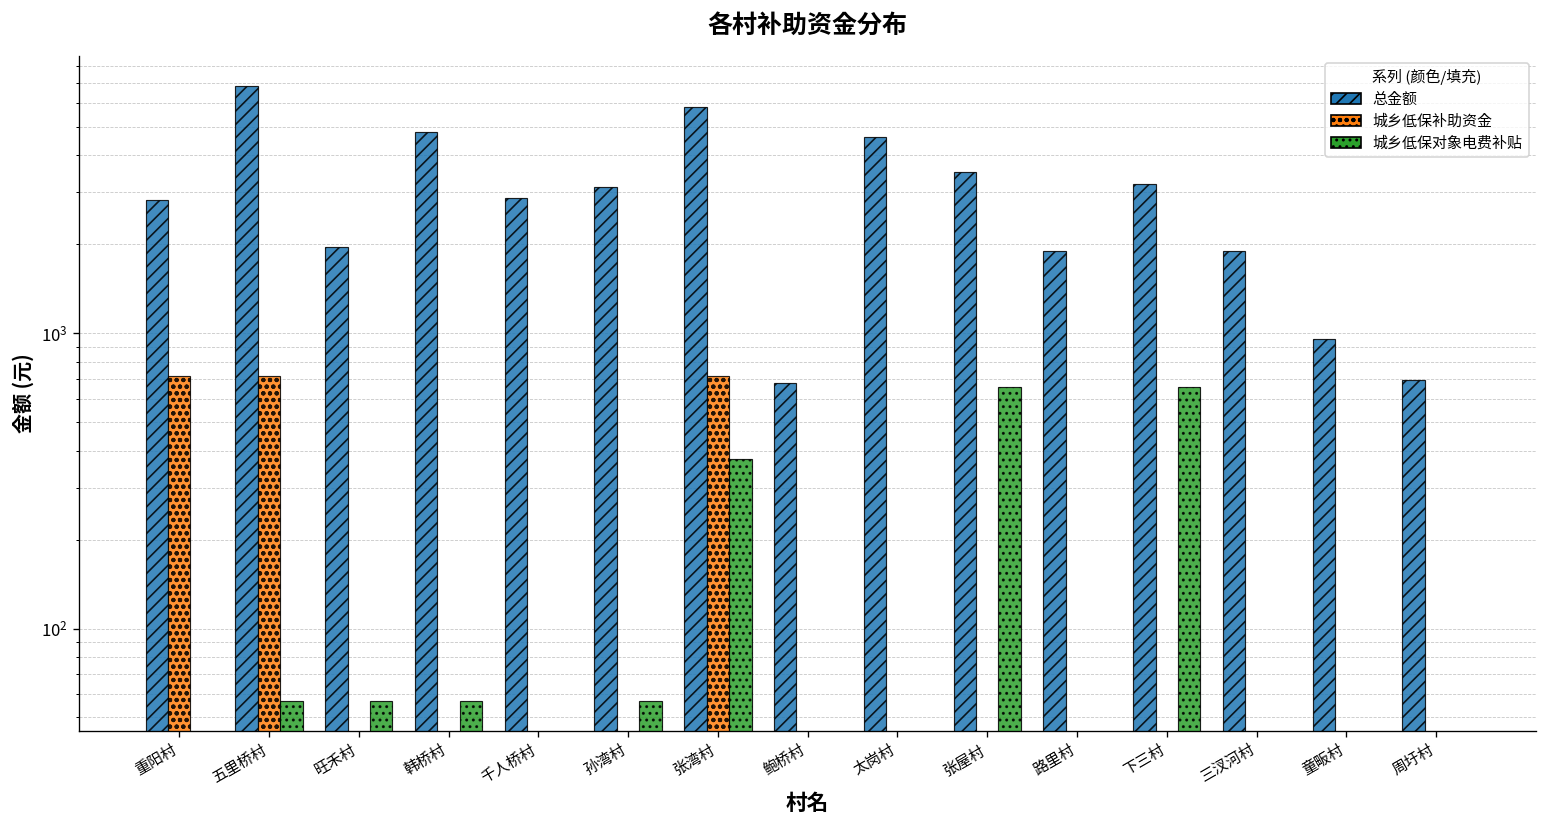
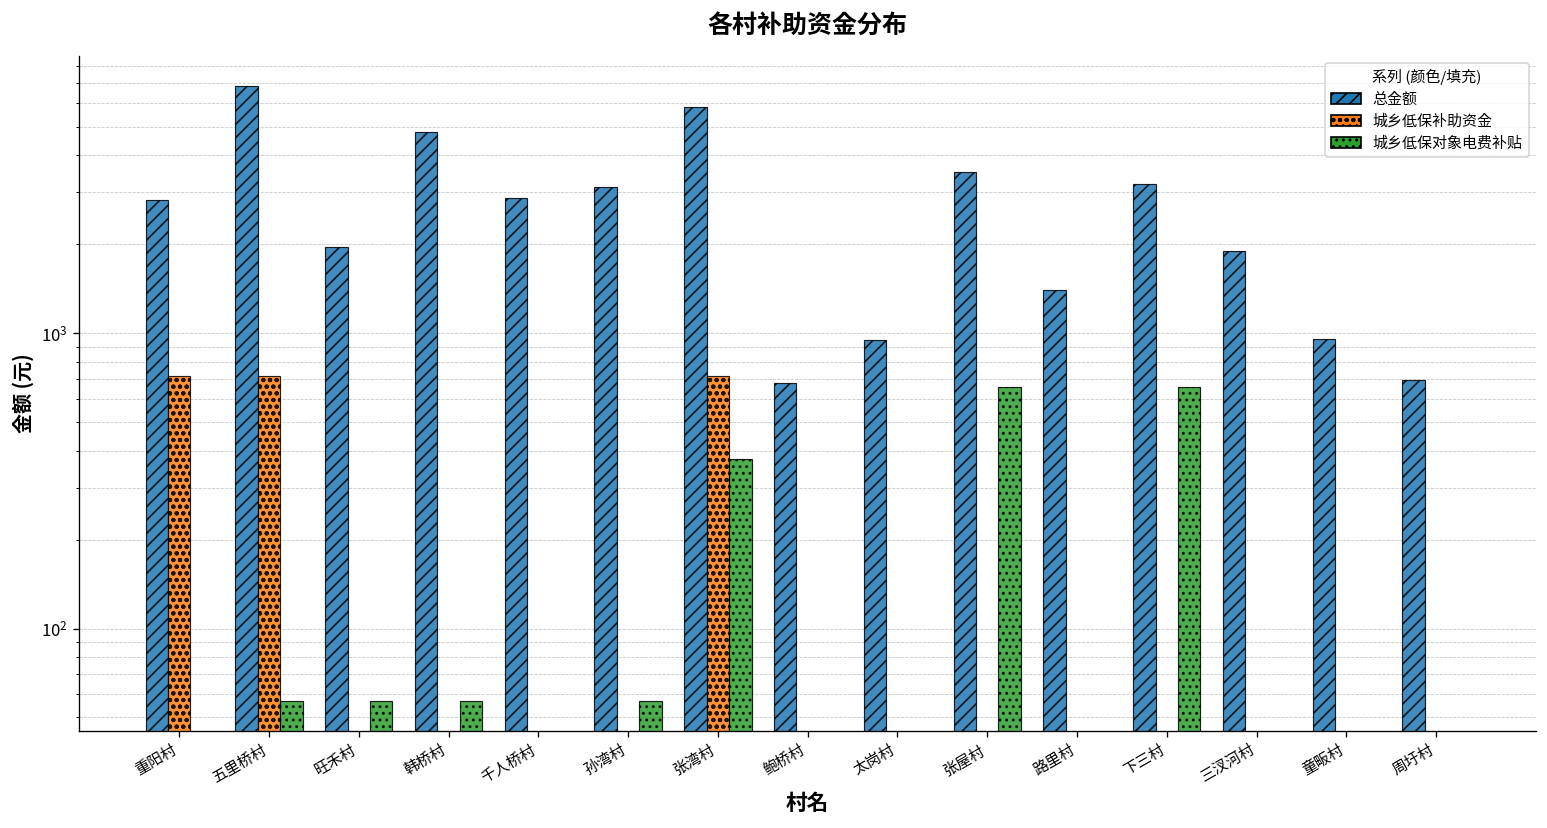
总金额, 太岗村: 4600 -> 950
总金额, 路里村: 1900 -> 1400
